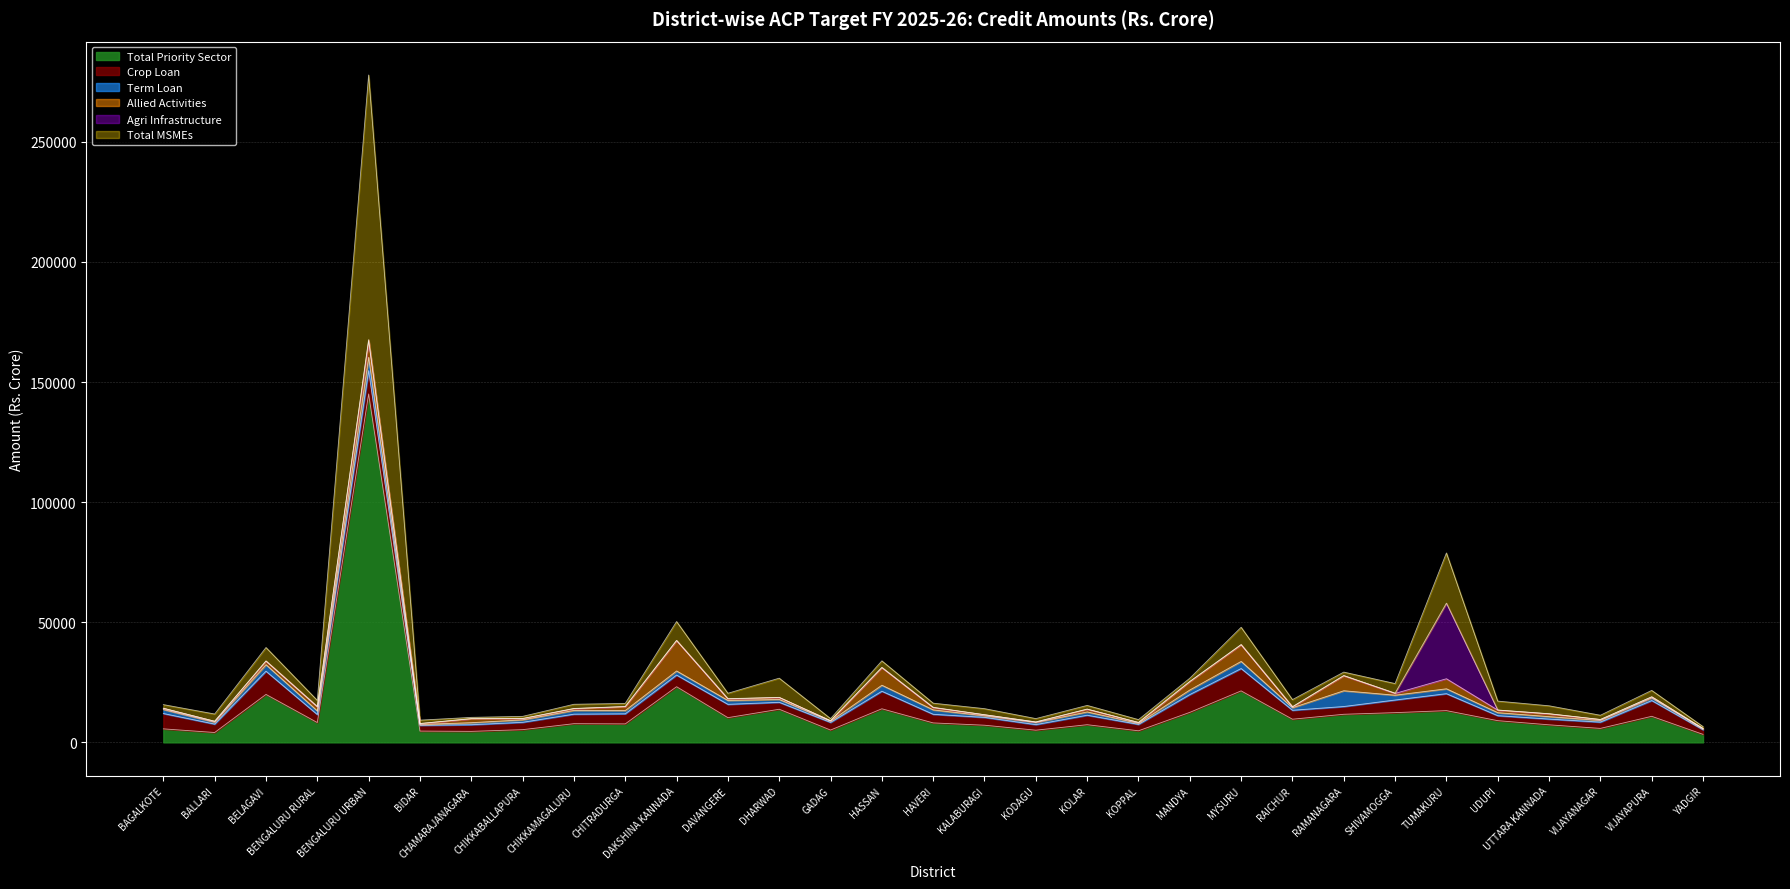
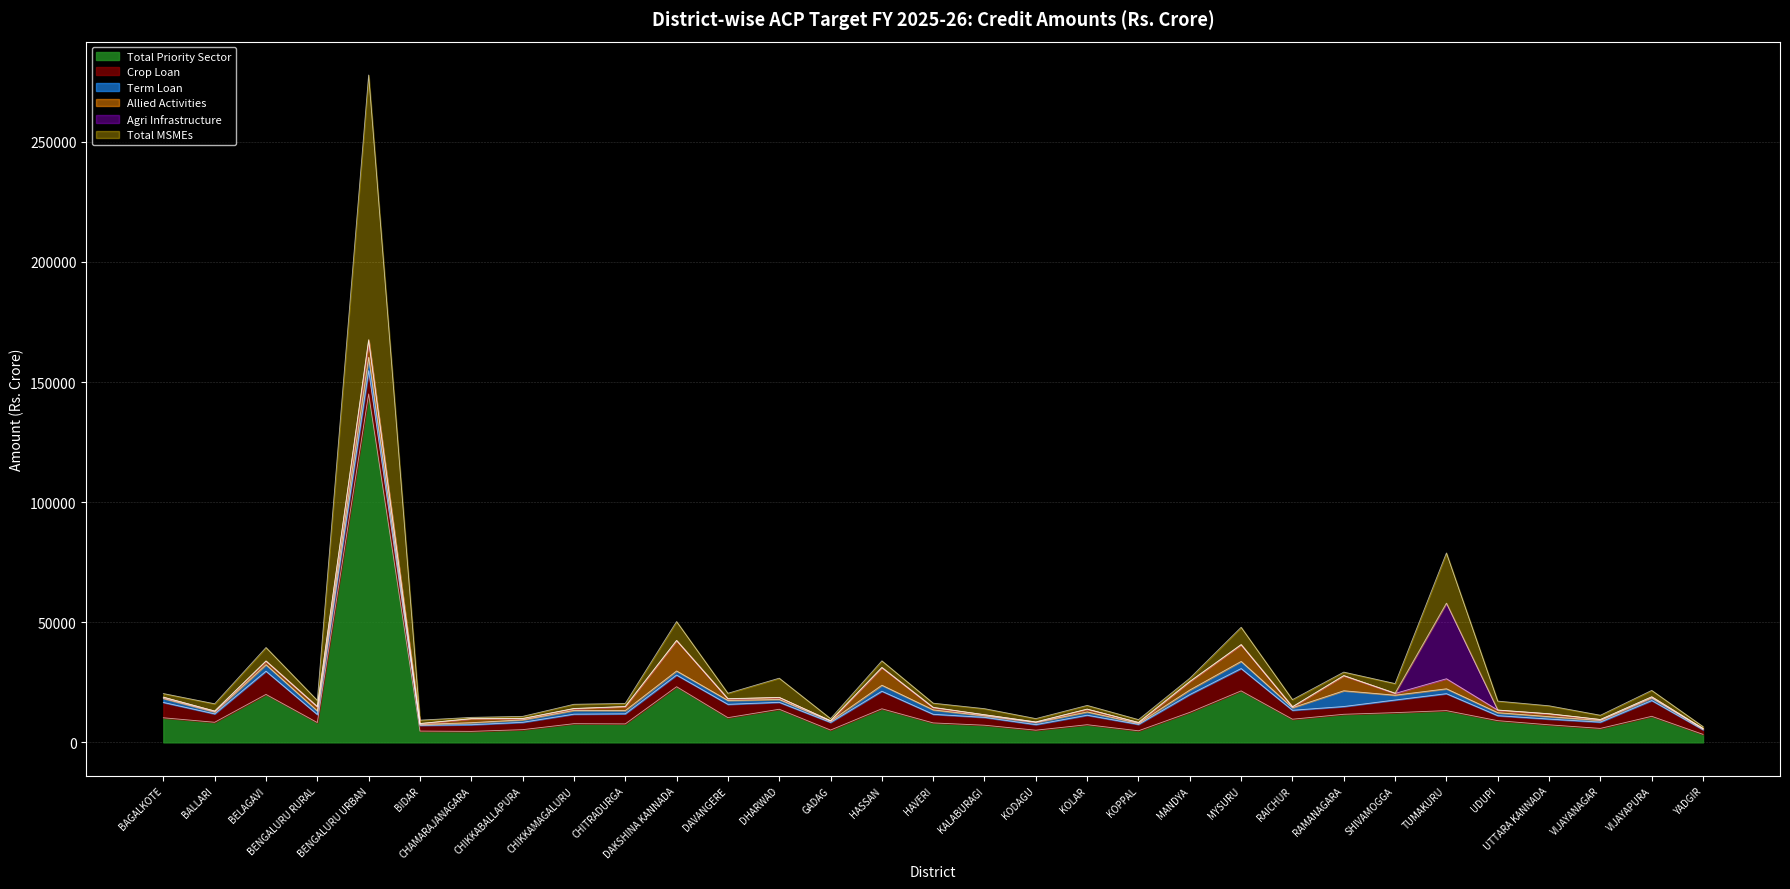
Total Priority Sector, BAGALKOTE: 6000 -> 10000
Total Priority Sector, BALLARI: 4000 -> 8000
